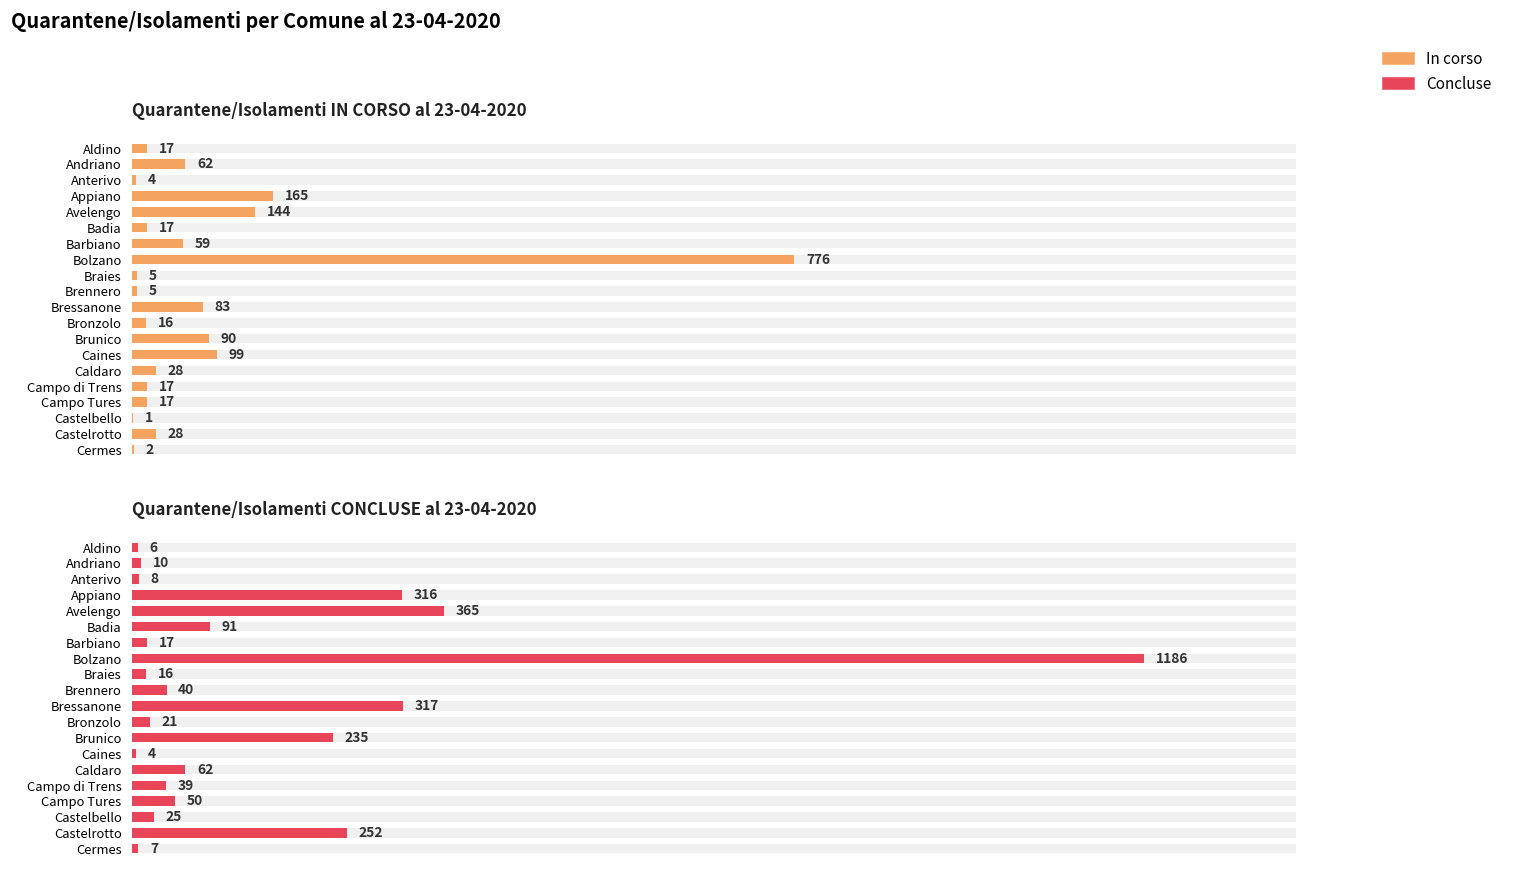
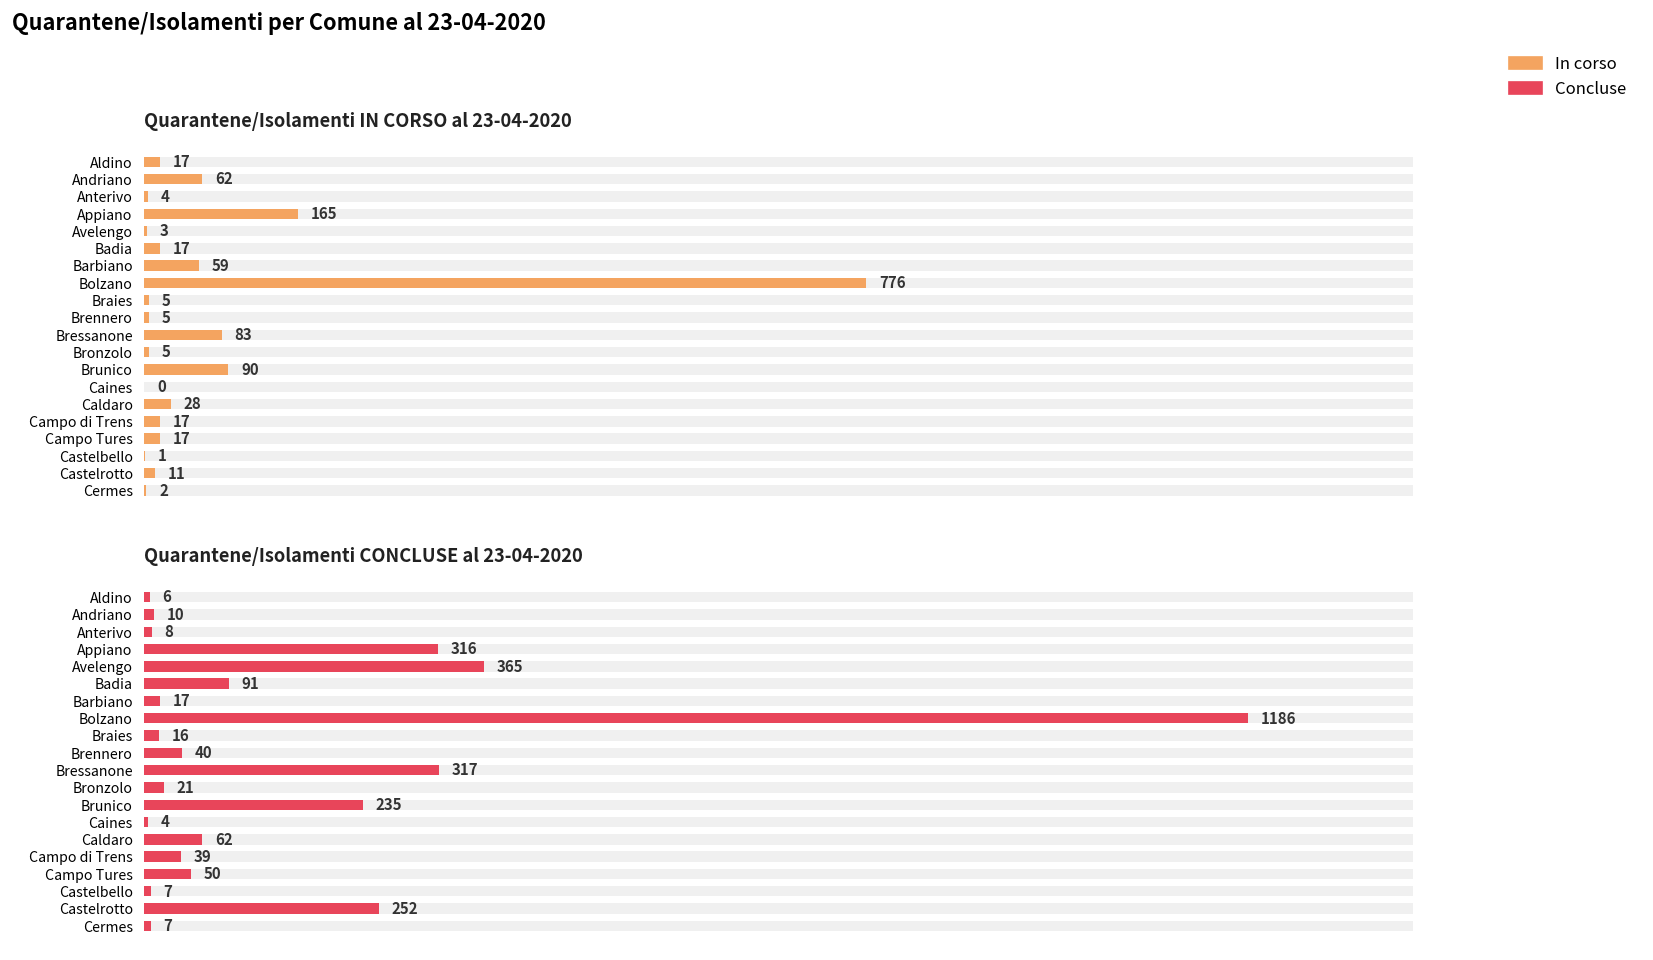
Quarantene/Isolamenti IN CORSO al 23-04-2020, In corso, Avelengo: 144 -> 3
Quarantene/Isolamenti IN CORSO al 23-04-2020, In corso, Bronzolo: 16 -> 5
Quarantene/Isolamenti IN CORSO al 23-04-2020, In corso, Caines: 99 -> 0
Quarantene/Isolamenti IN CORSO al 23-04-2020, In corso, Castelrotto: 28 -> 11
Quarantene/Isolamenti CONCLUSE al 23-04-2020, Concluse, Castelbello: 25 -> 7
